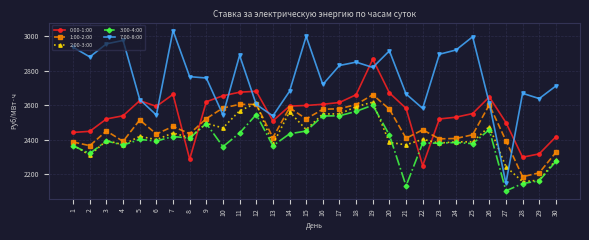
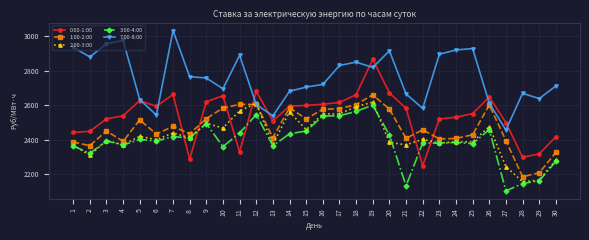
7:00-8:00, 10: 2540 -> 2700
0:00-1:00, 11: 2680 -> 2330
7:00-8:00, 15: 3000 -> 2700
7:00-8:00, 25: 3000 -> 2930
7:00-8:00, 27: 2150 -> 2460
